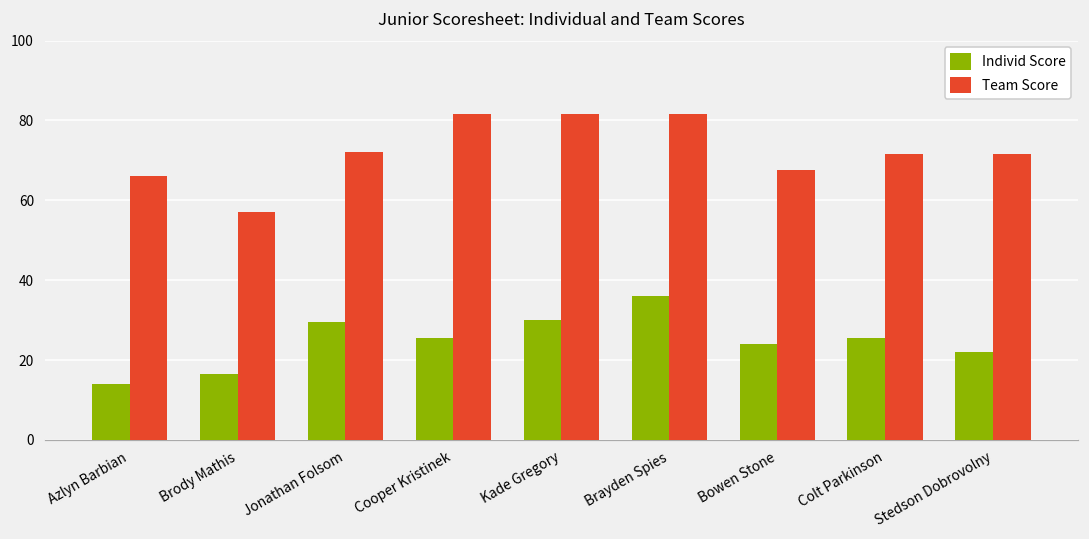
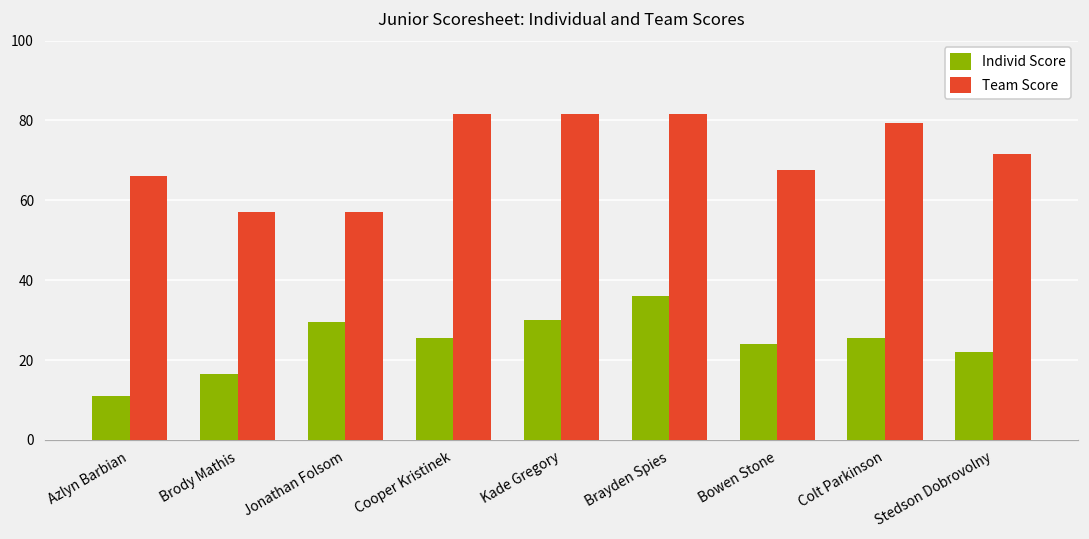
Individ Score, Azlyn Barbian: 14 -> 11
Team Score, Jonathan Folsom: 72 -> 57
Team Score, Colt Parkinson: 72 -> 79
